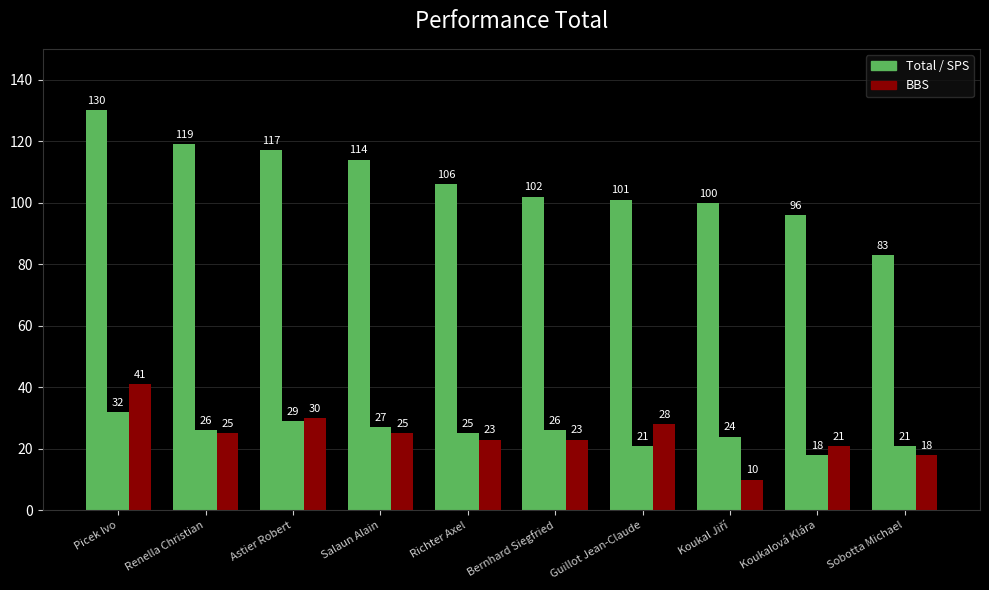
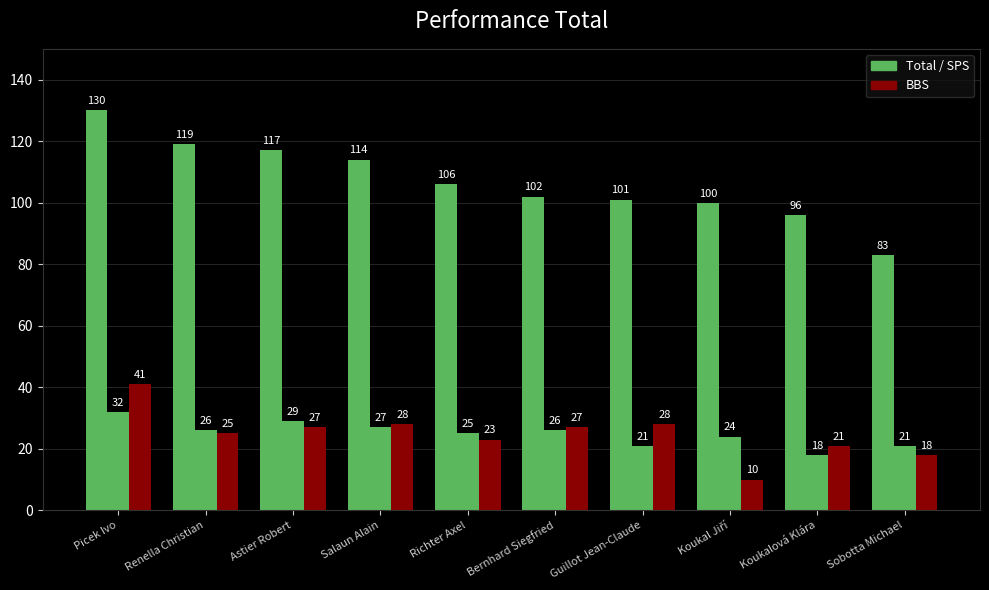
BBS, Astier Robert: 30 -> 27
BBS, Salaun Alain: 25 -> 28
BBS, Bernhard Siegfried: 23 -> 27
